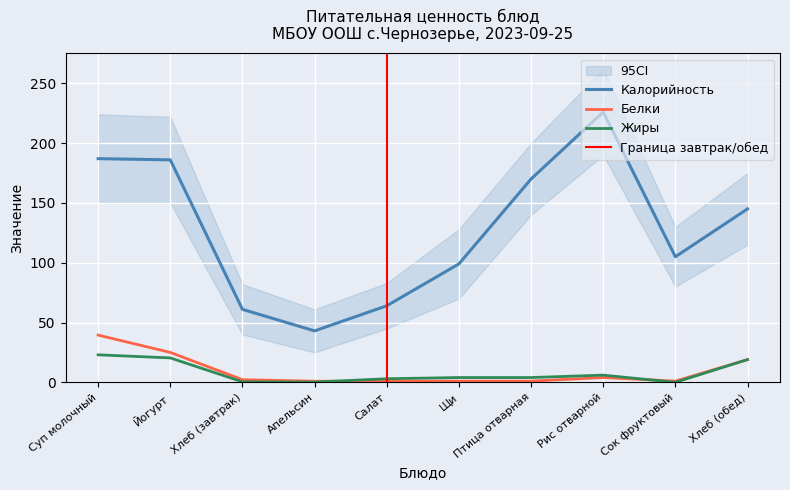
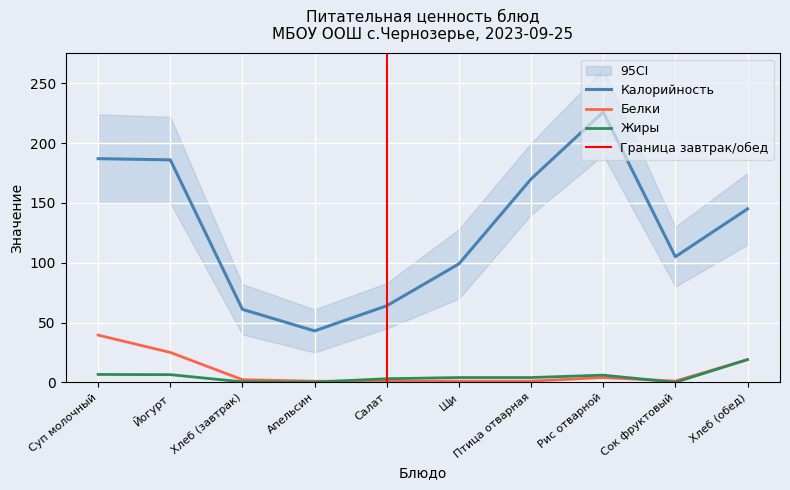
Жиры, Суп молочный: 23 -> 7
Жиры, Йогурт: 20 -> 6
